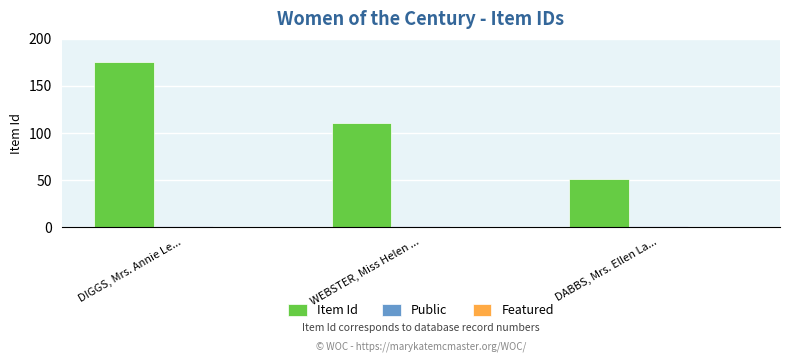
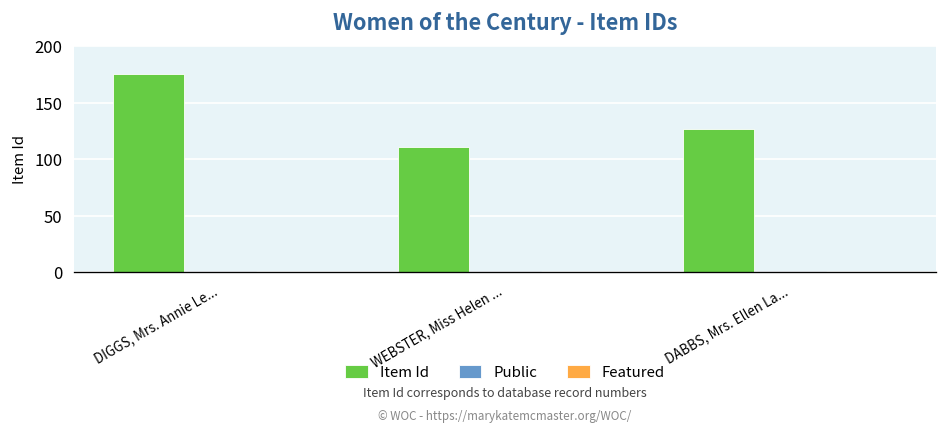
Item Id, DABBS, Mrs. Ellen La...: 50 -> 130
